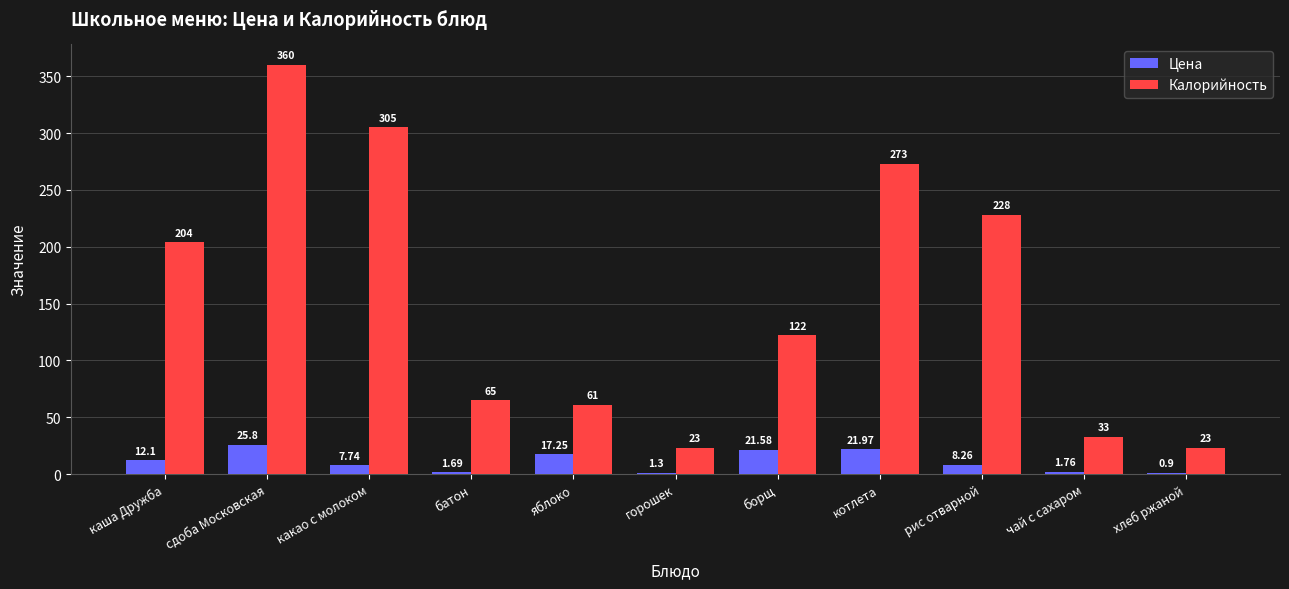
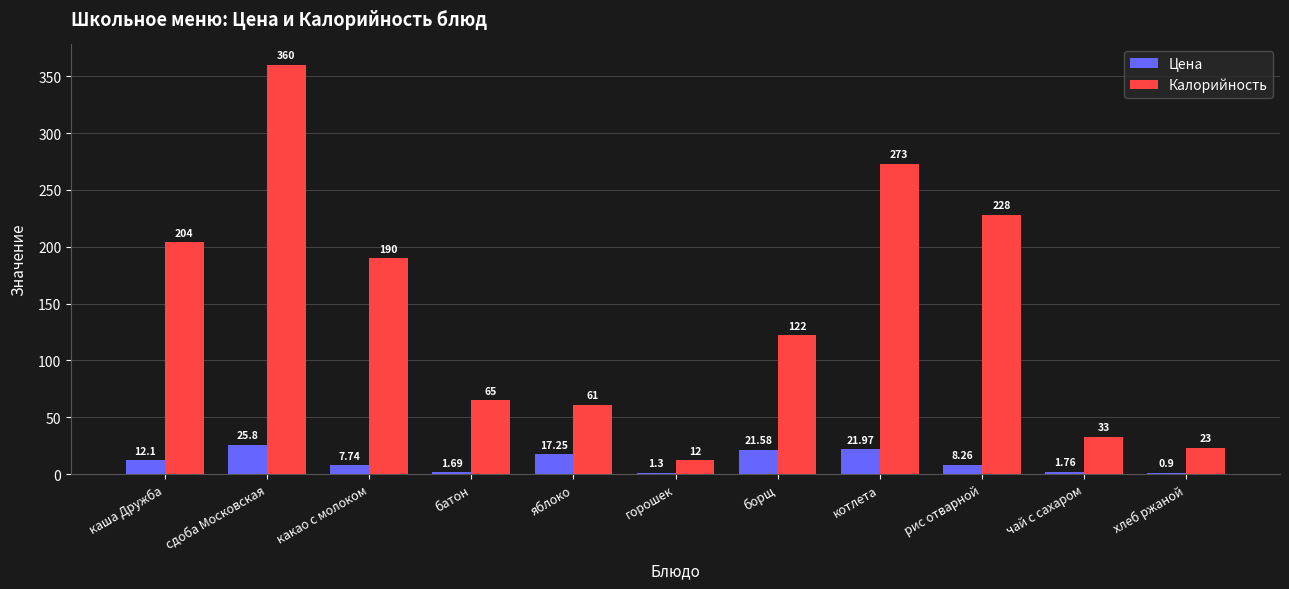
Калорийность, какао с молоком: 305 -> 190
Калорийность, горошек: 23 -> 12
